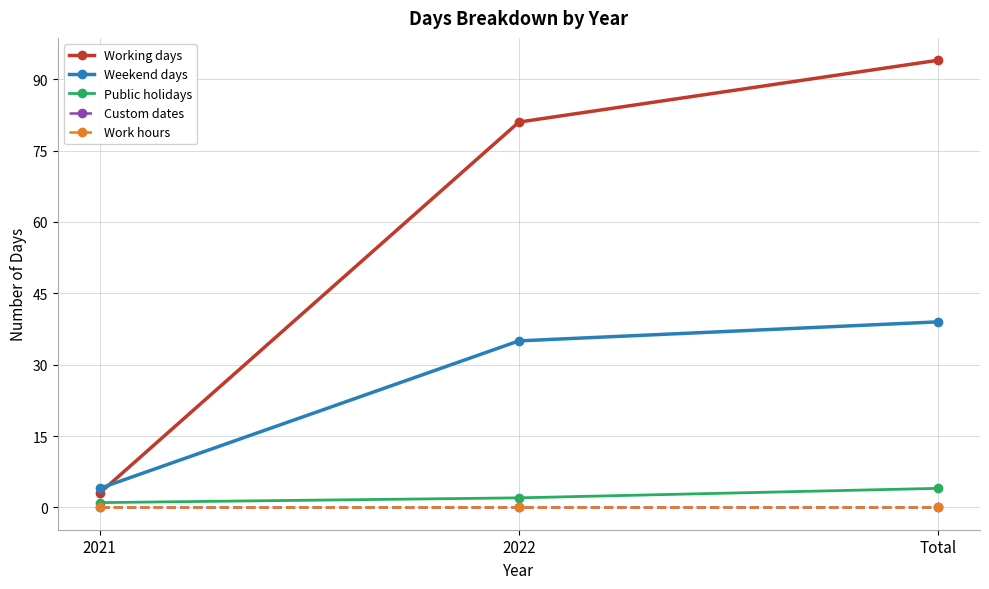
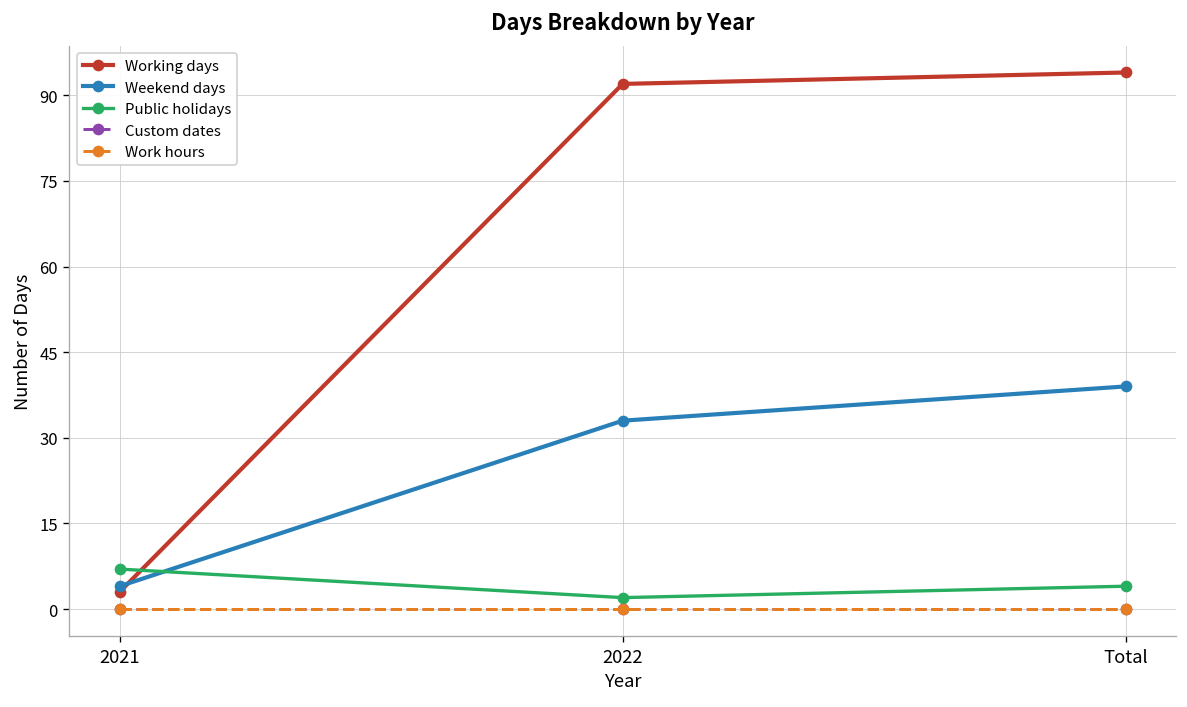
Public holidays, 2021: 1 -> 7
Working days, 2022: 81 -> 92
Weekend days, 2022: 35 -> 33
